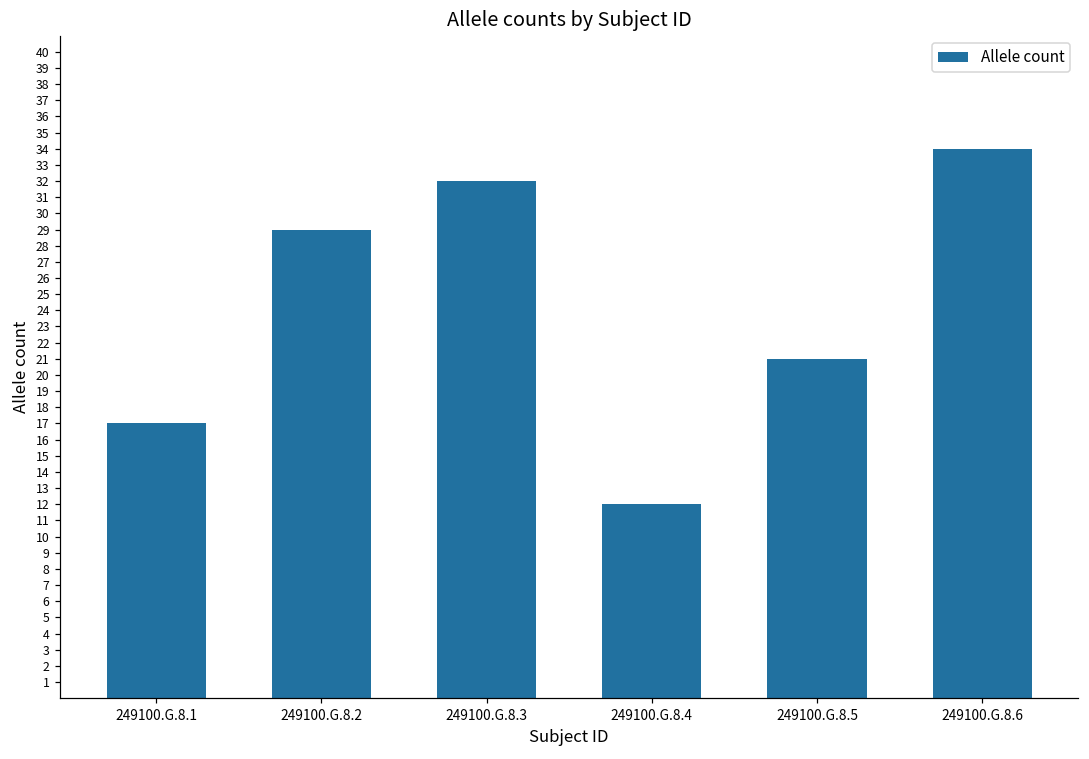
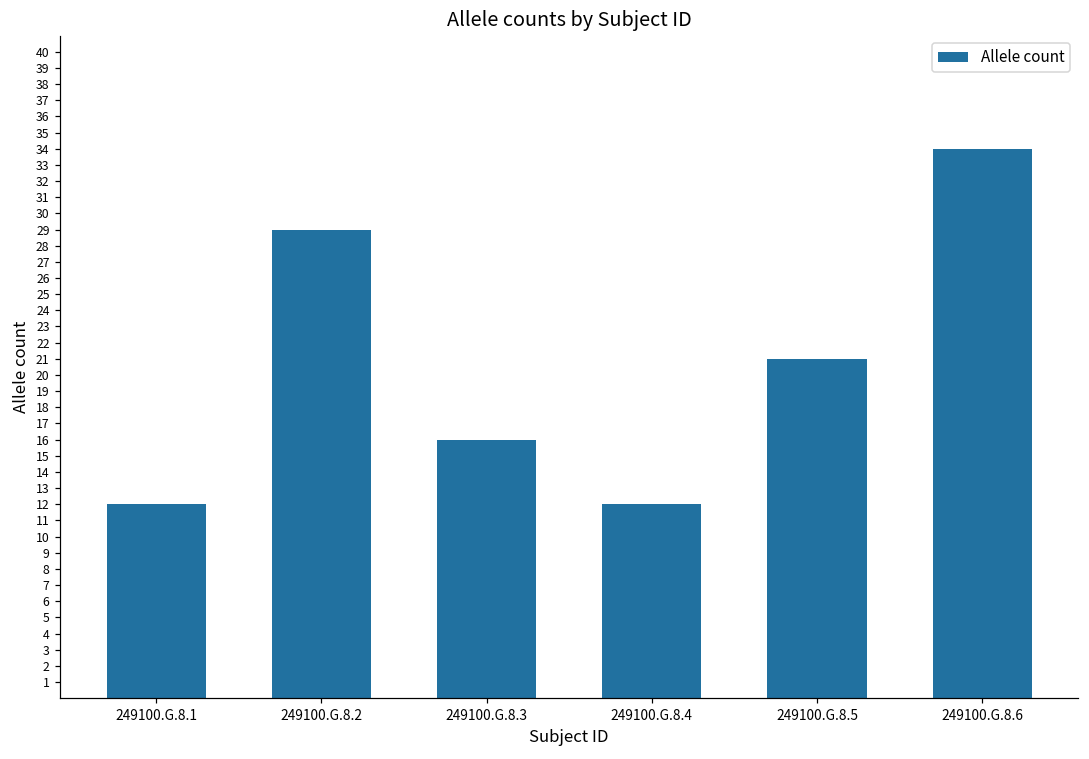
249100.G.8.1: 17 -> 12
249100.G.8.3: 32 -> 16
